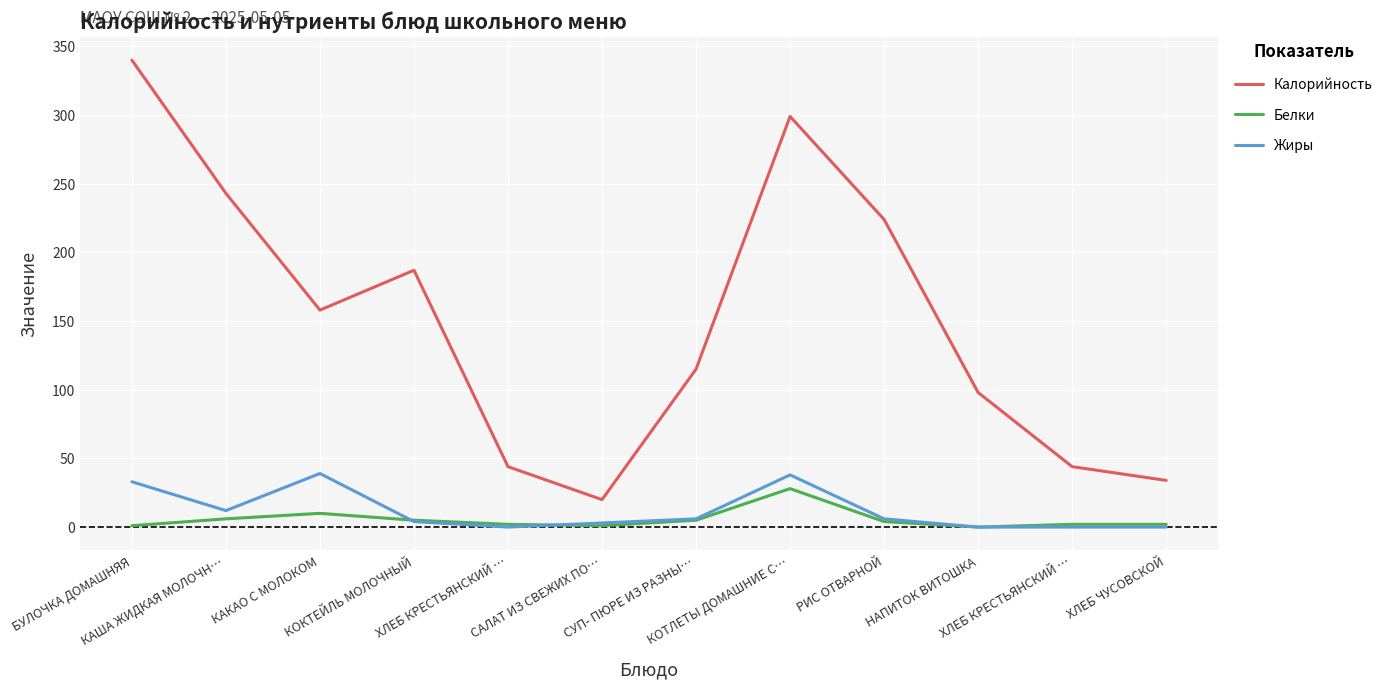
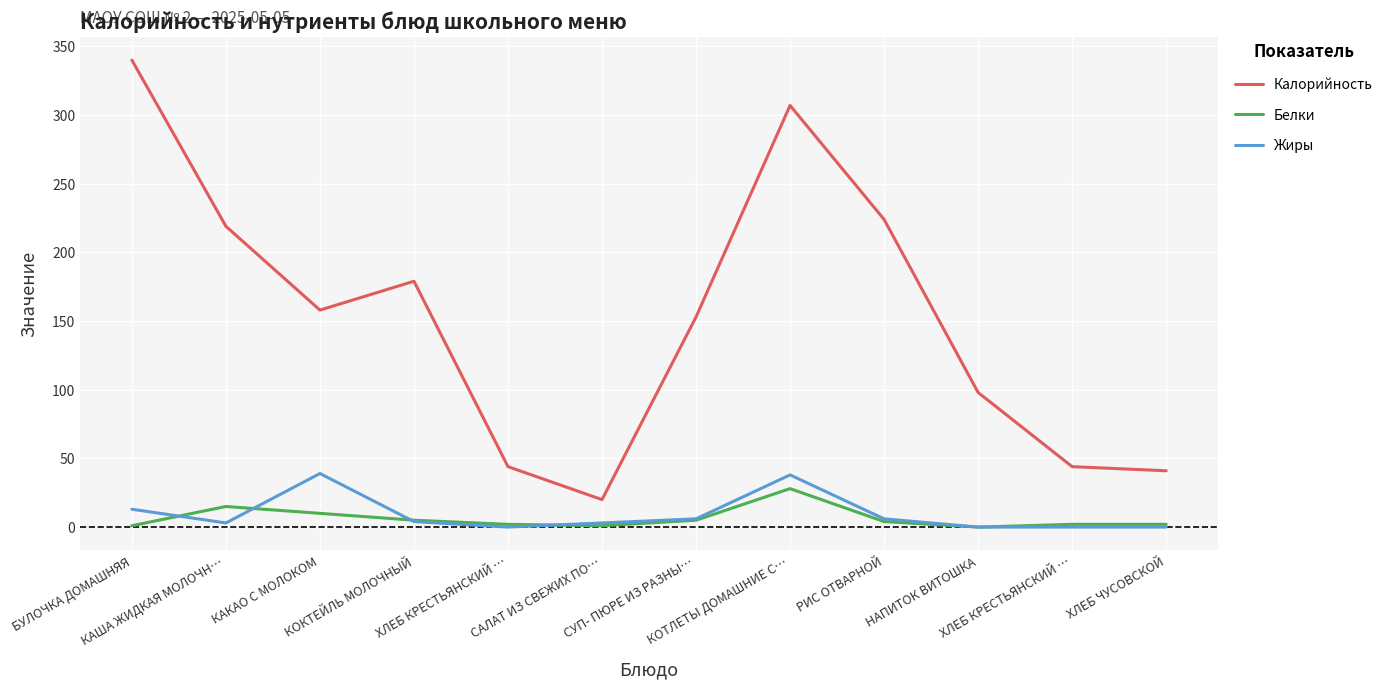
Жиры, БУЛОЧКА ДОМАШНЯЯ: 33 -> 13
Калорийность, КАША ЖИДКАЯ МОЛОЧН…: 243 -> 219
Белки, КАША ЖИДКАЯ МОЛОЧН…: 6 -> 15
Жиры, КАША ЖИДКАЯ МОЛОЧН…: 12 -> 3
Калорийность, КОКТЕЙЛЬ МОЛОЧНЫЙ: 187 -> 179
Калорийность, СУП- ПЮРЕ ИЗ РАЗНЫ…: 115 -> 153
Калорийность, КОТЛЕТЫ ДОМАШНИЕ С…: 299 -> 307
Калорийность, ХЛЕБ ЧУСОВСКОЙ: 34 -> 41
